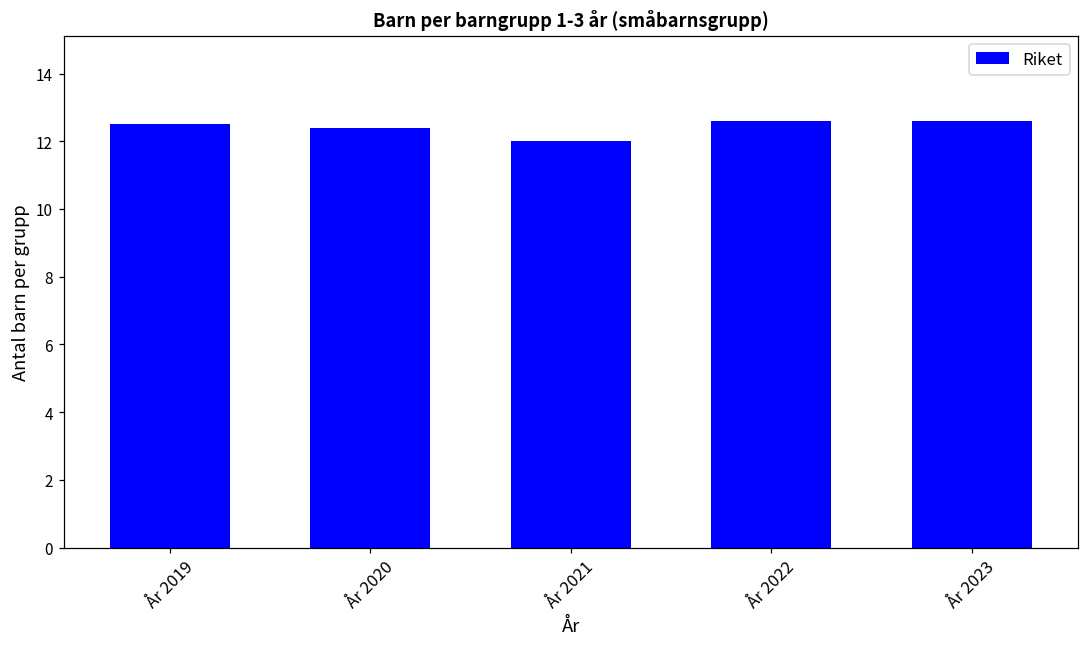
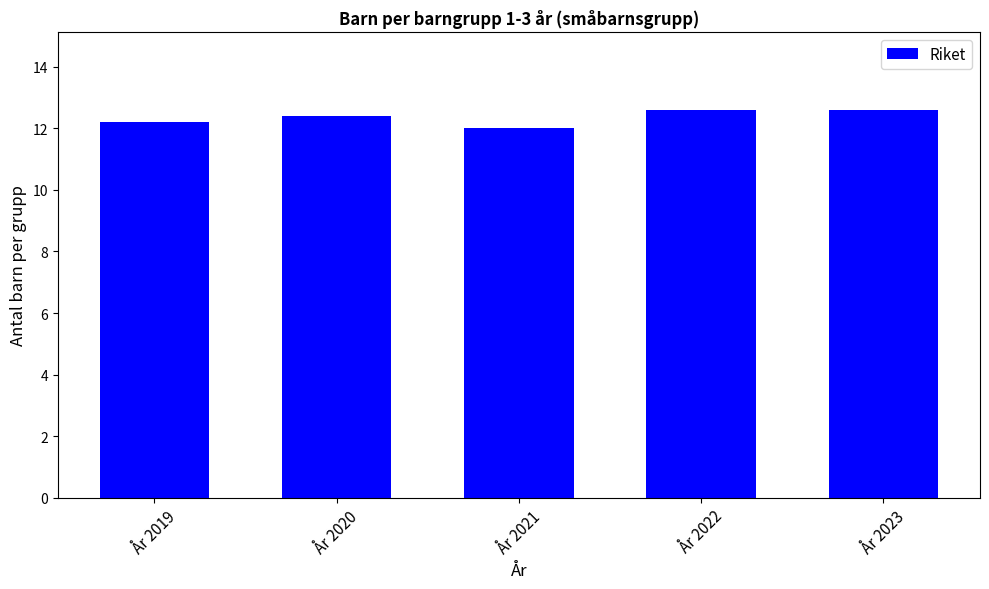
År 2019: 12.5 -> 12.2
